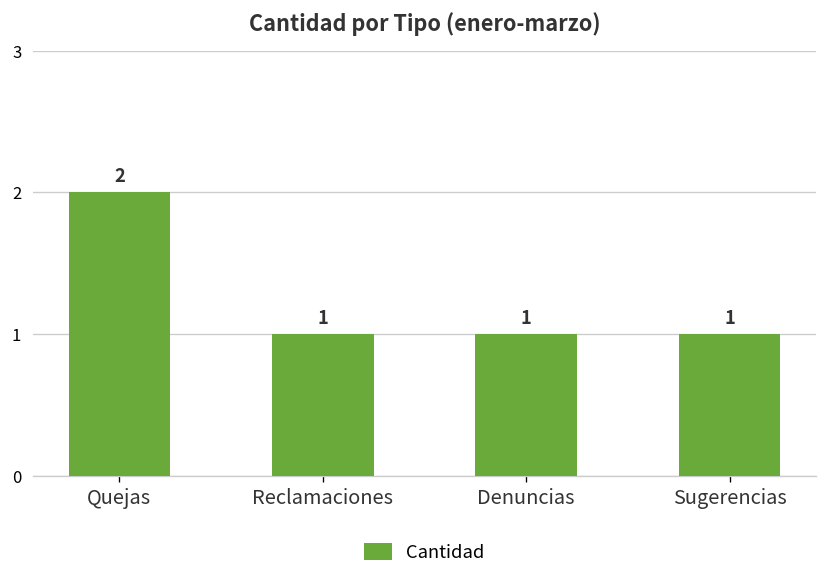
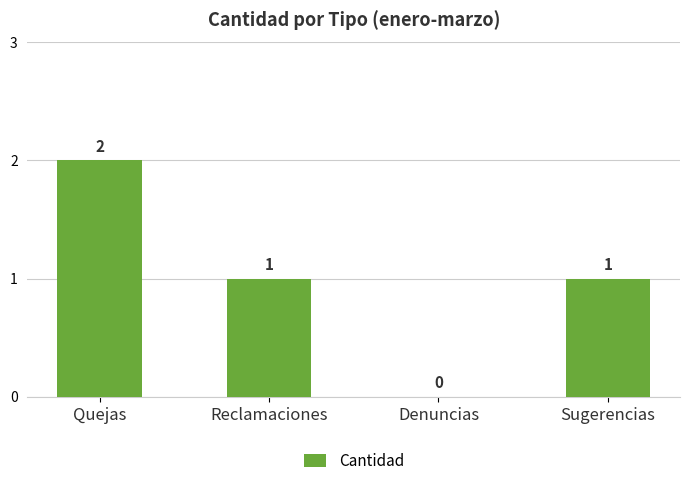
Denuncias: 1 -> 0
